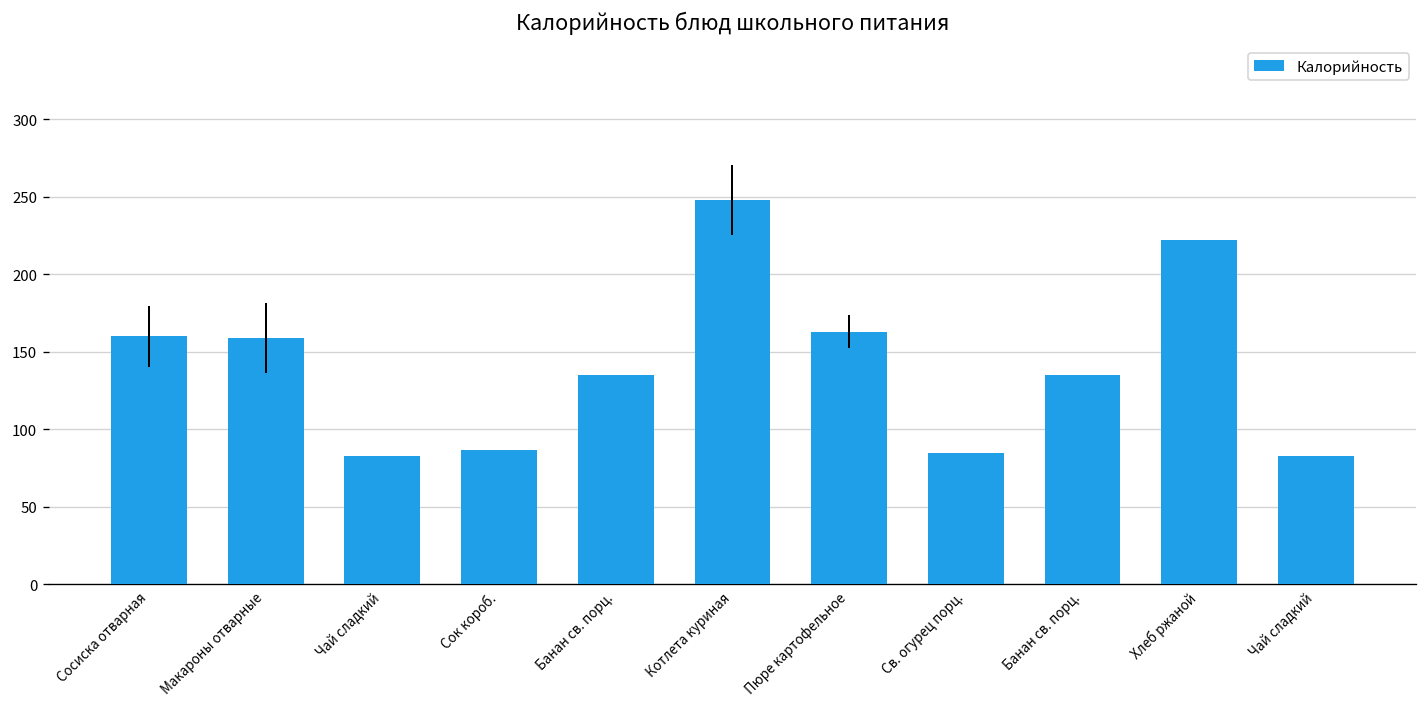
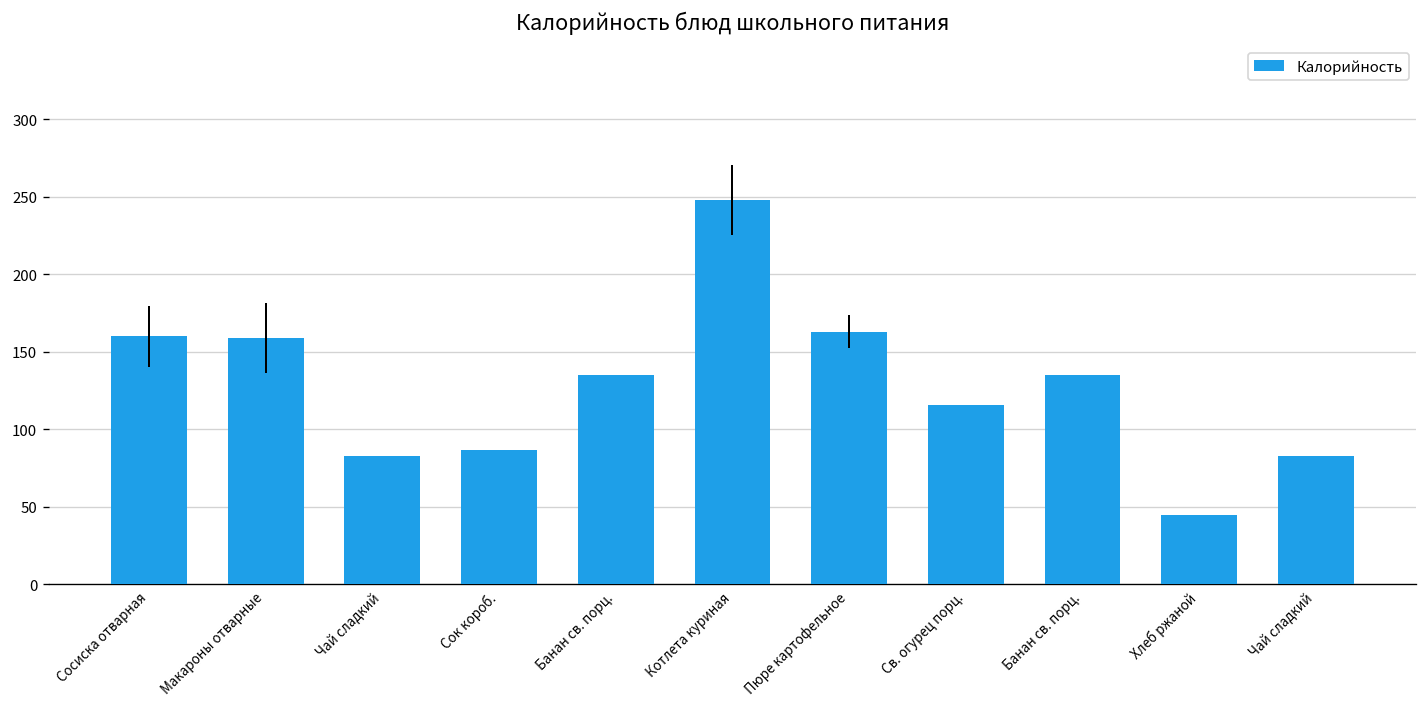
Св. огурец порц.: 85 -> 116
Хлеб ржаной: 222 -> 45
